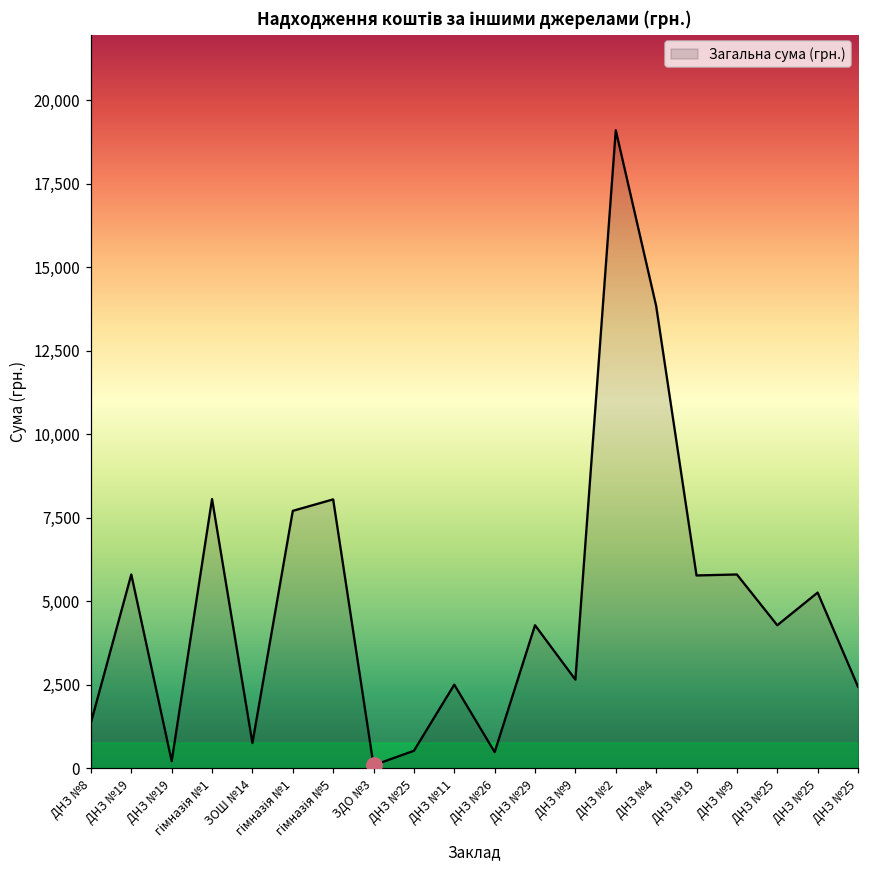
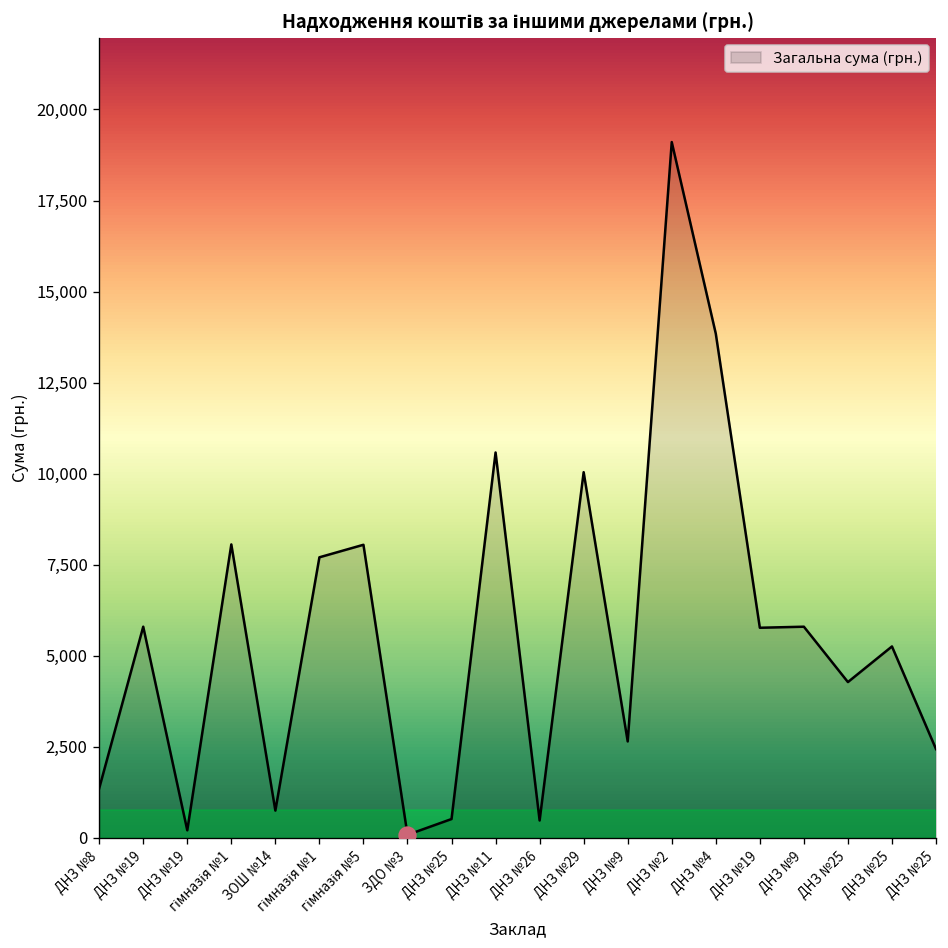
Загальна сума (грн.), ДНЗ №11: 2,500 -> 10,600
Загальна сума (грн.), ДНЗ №29: 4,300 -> 10,000
